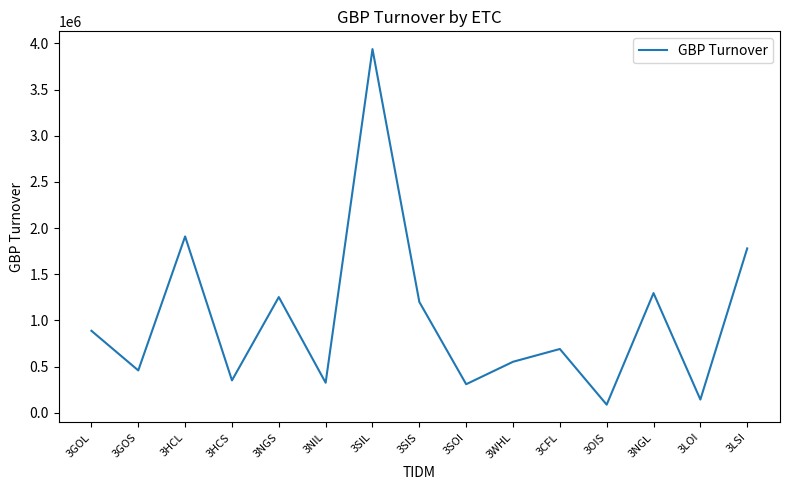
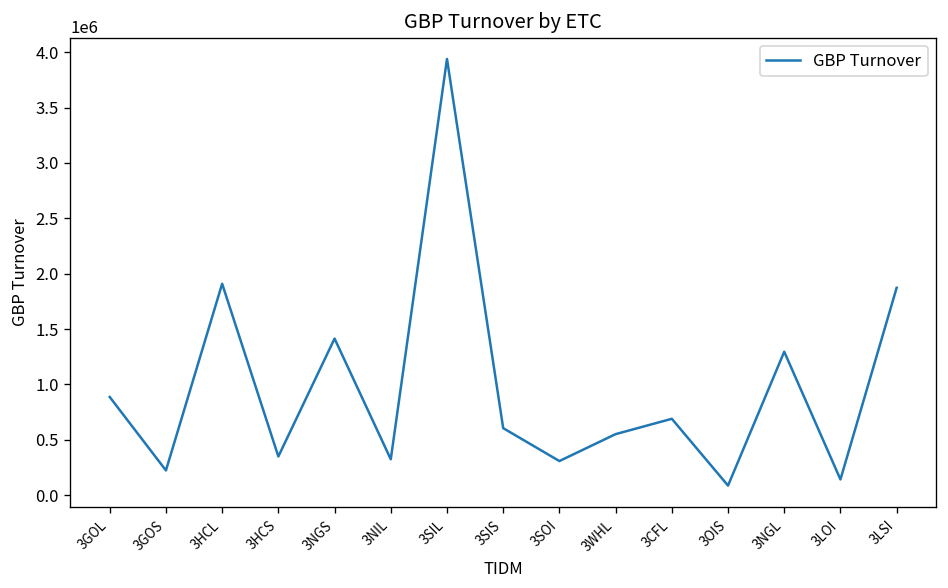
3GOS: 500000 -> 200000
3NGS: 1300000 -> 1400000
3SIS: 1200000 -> 600000
3LSI: 1800000 -> 1900000
